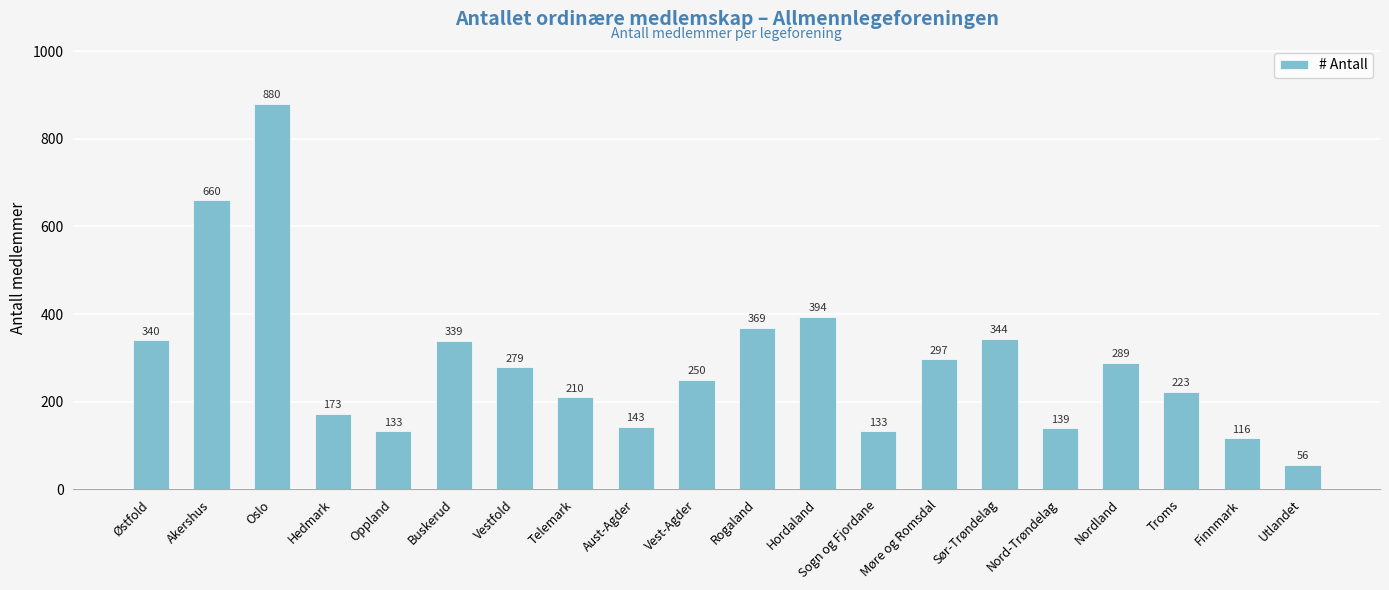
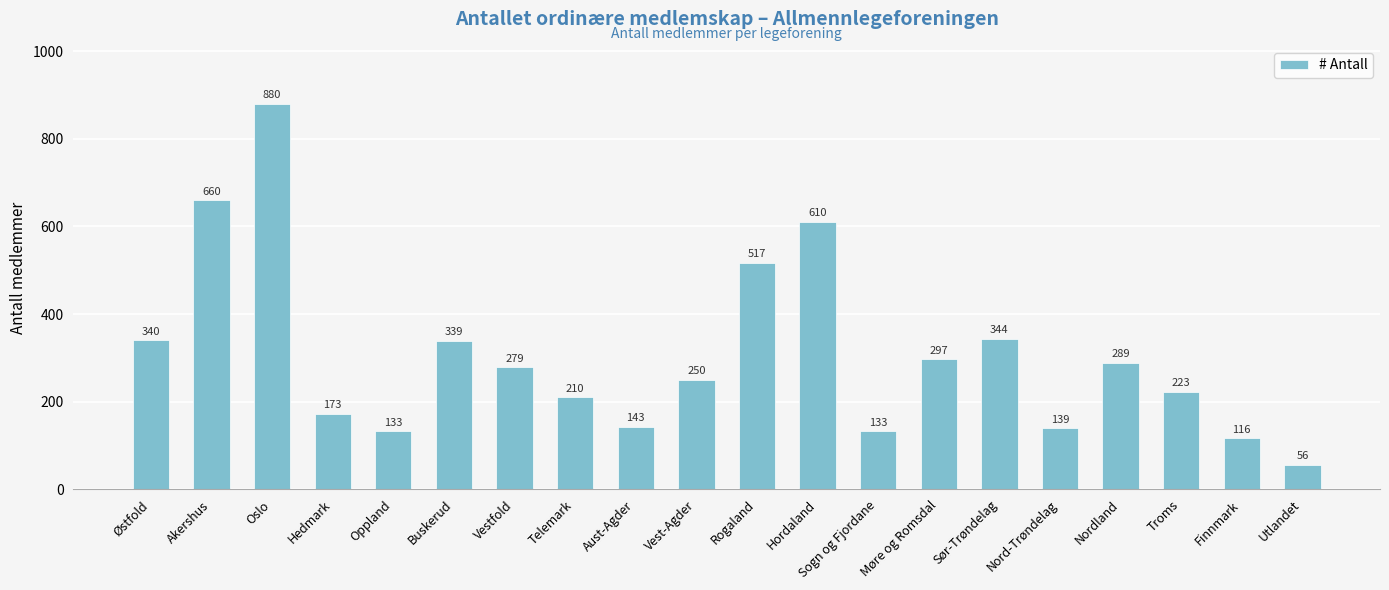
Rogaland: 369 -> 517
Hordaland: 394 -> 610
